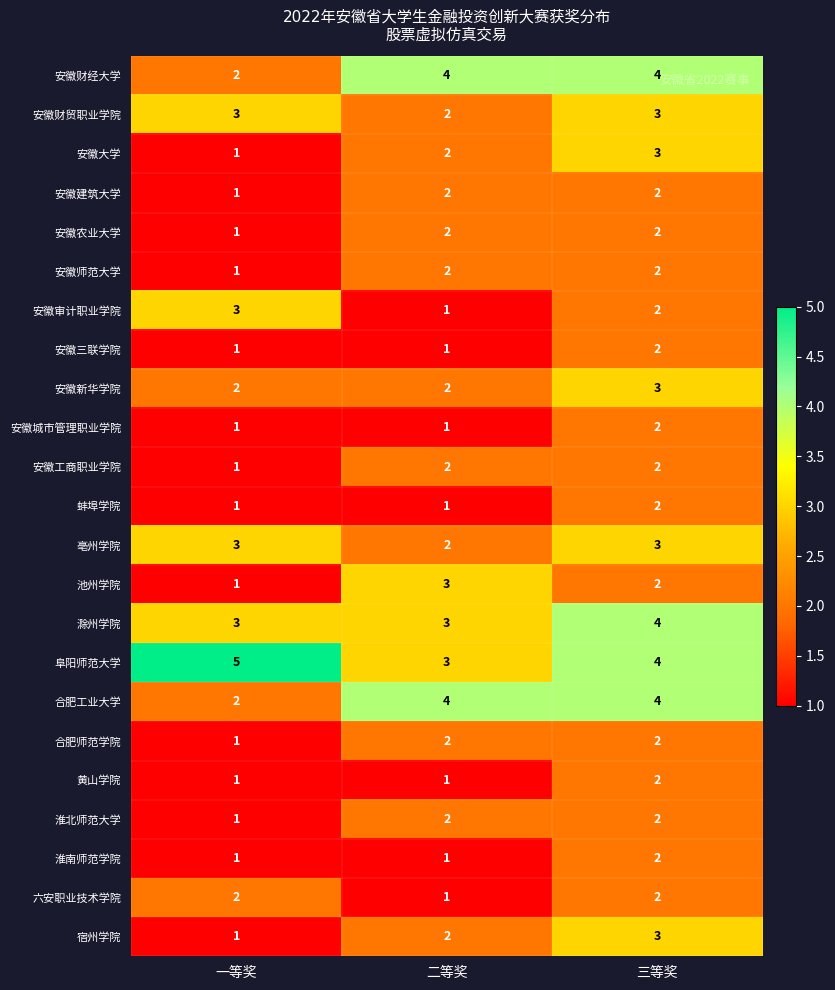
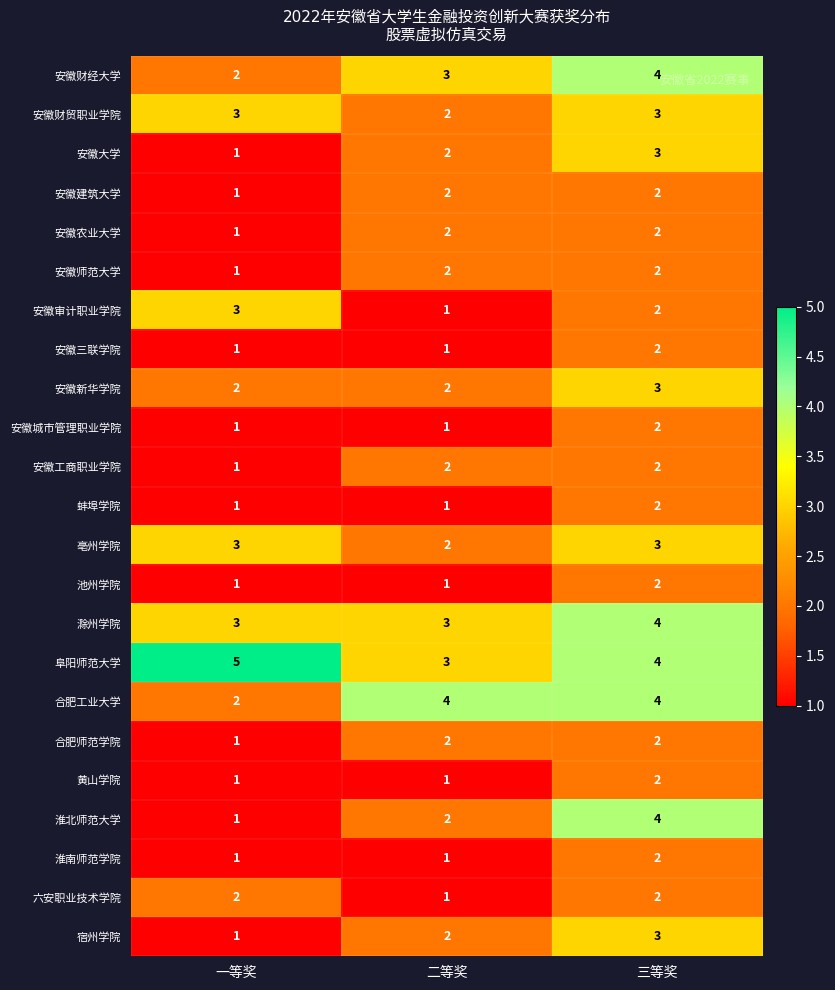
安徽财经大学, 二等奖: 4 -> 3
池州学院, 二等奖: 3 -> 1
淮北师范大学, 三等奖: 2 -> 4
